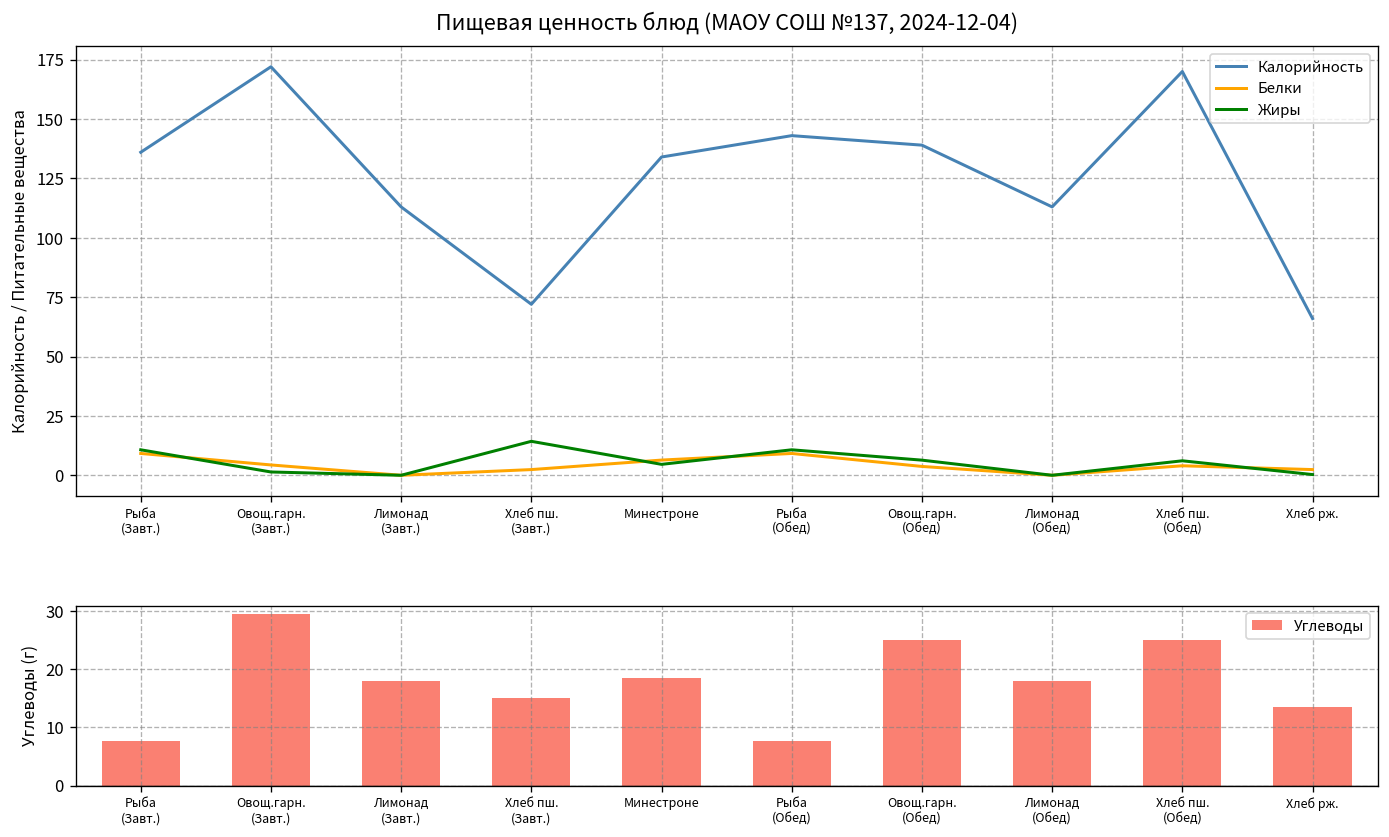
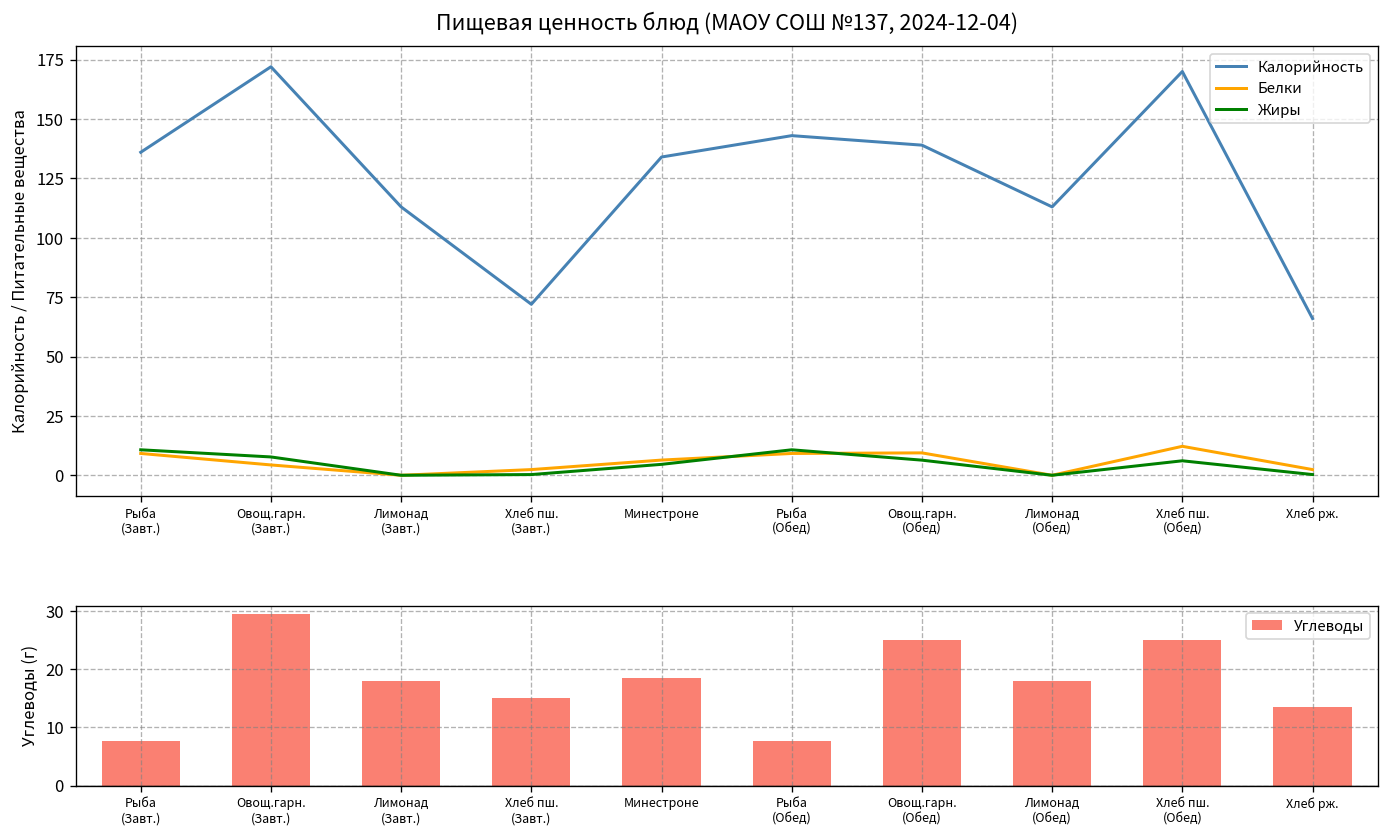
Пищевая ценность блюд (МАОУ СОШ №137, 2024-12-04), Жиры, Овощ.гарн. (Завт.): 1 -> 8
Пищевая ценность блюд (МАОУ СОШ №137, 2024-12-04), Жиры, Хлеб пш. (Завт.): 14 -> 0
Пищевая ценность блюд (МАОУ СОШ №137, 2024-12-04), Белки, Овощ.гарн. (Обед): 4 -> 9
Пищевая ценность блюд (МАОУ СОШ №137, 2024-12-04), Белки, Хлеб пш. (Обед): 4 -> 12
